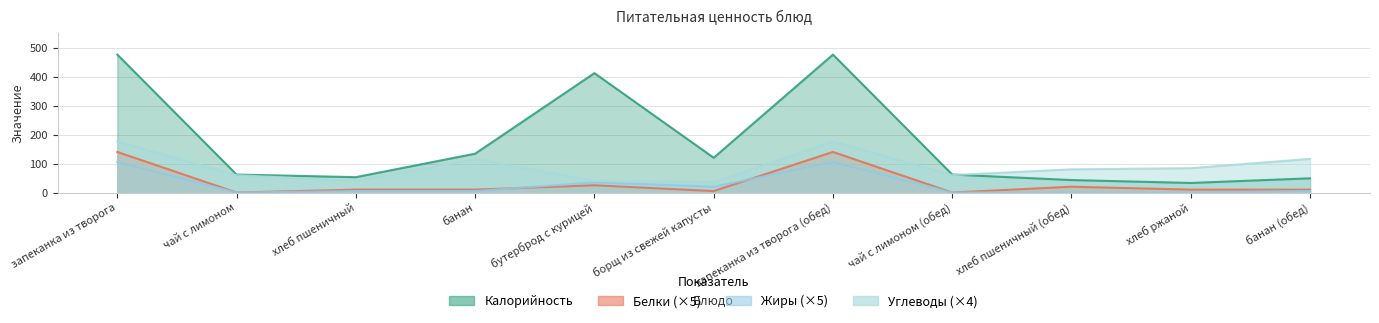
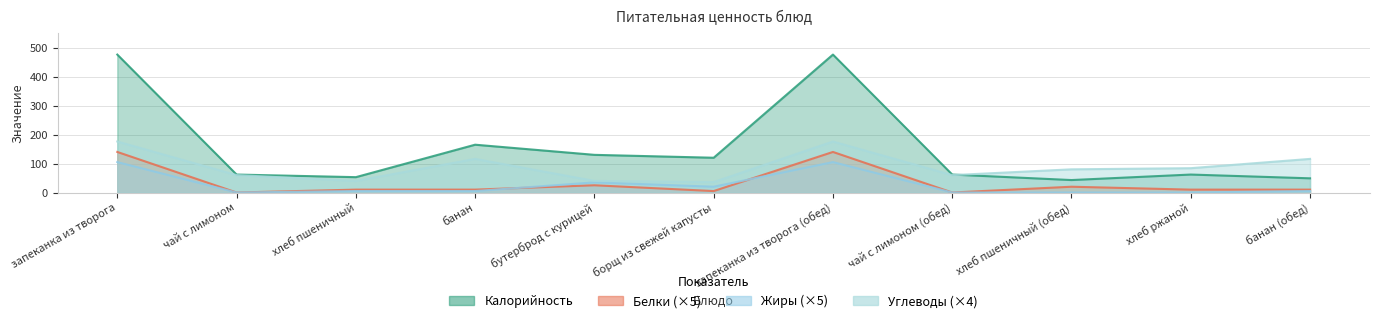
Калорийность, банан: 130 -> 170
Калорийность, бутерброд с курицей: 410 -> 130
Калорийность, хлеб ржаной: 30 -> 60
